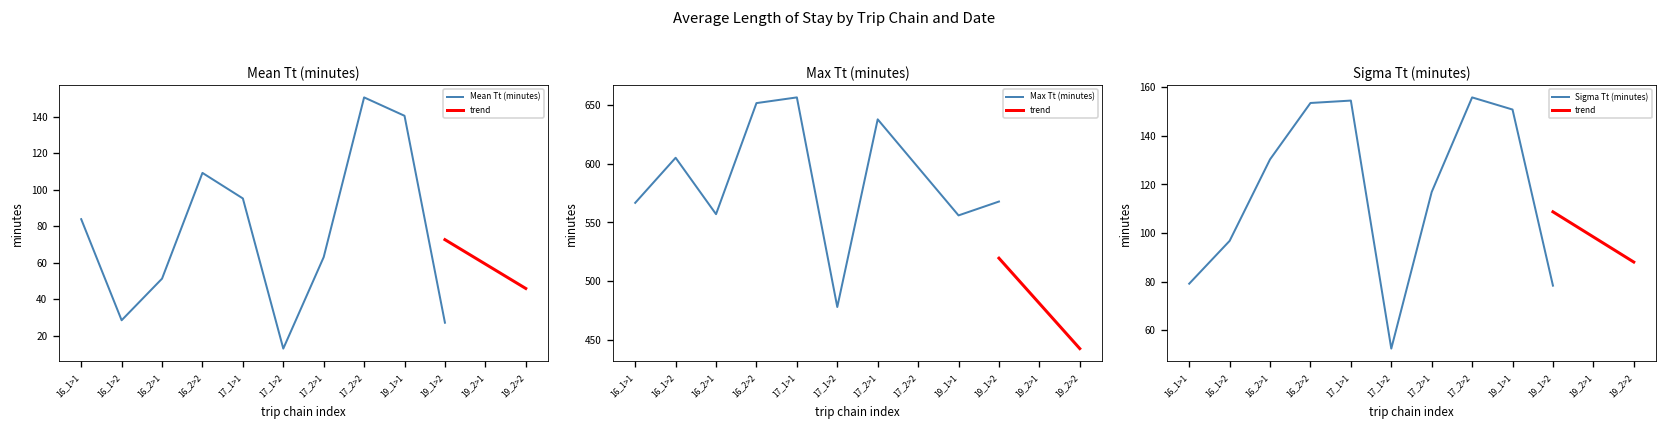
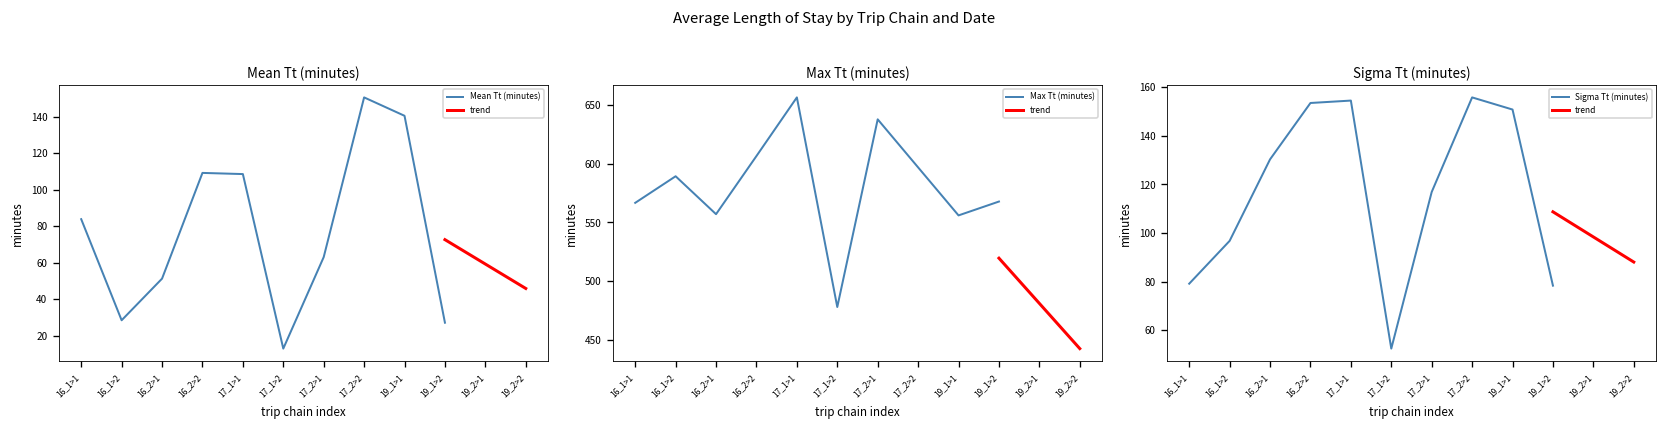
Mean Tt (minutes), Mean Tt (minutes), 17_1>1: 95 -> 108
Max Tt (minutes), Max Tt (minutes), 16_1>2: 610 -> 590
Max Tt (minutes), Max Tt (minutes), 16_2>2: 650 -> 610
